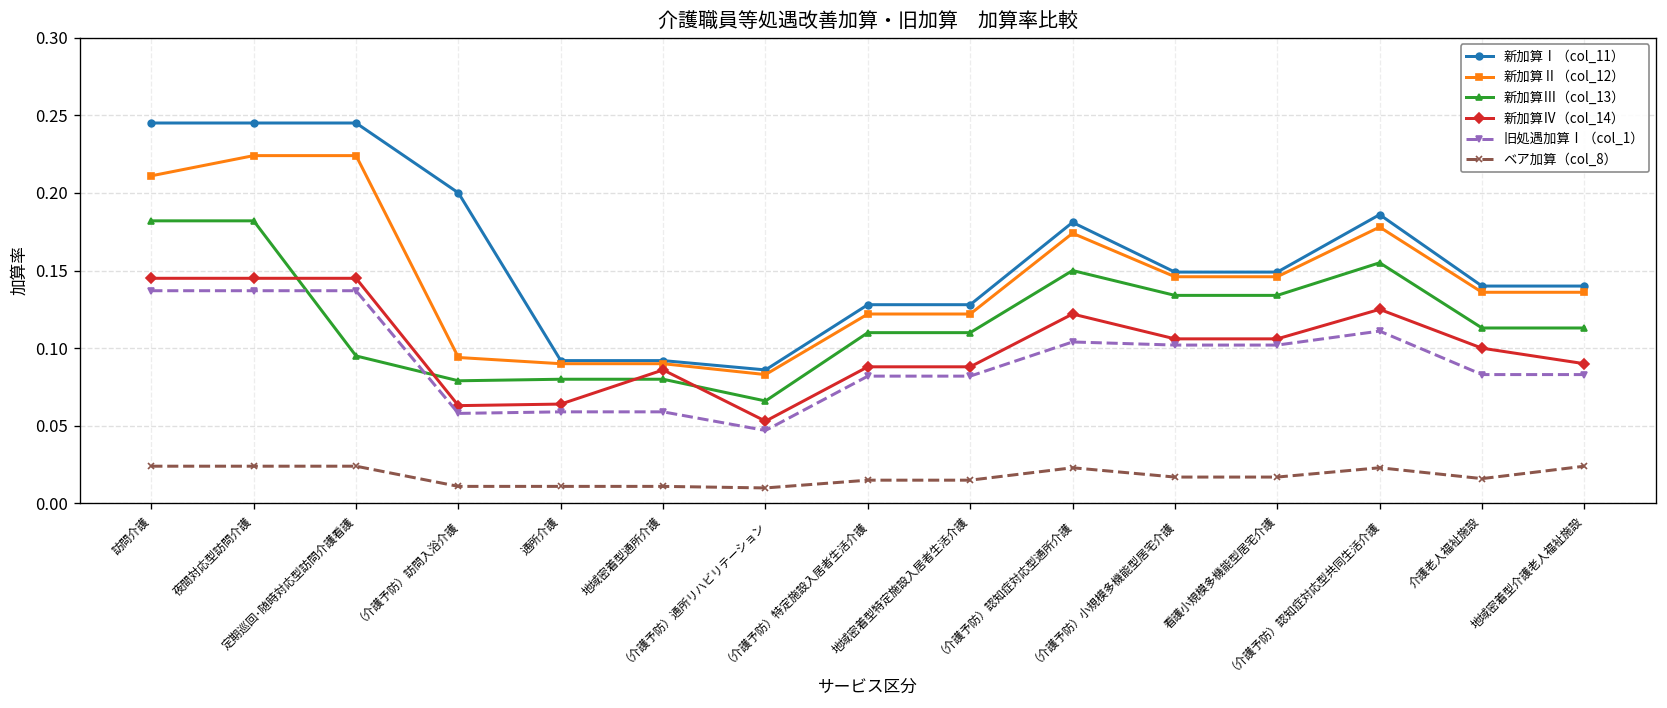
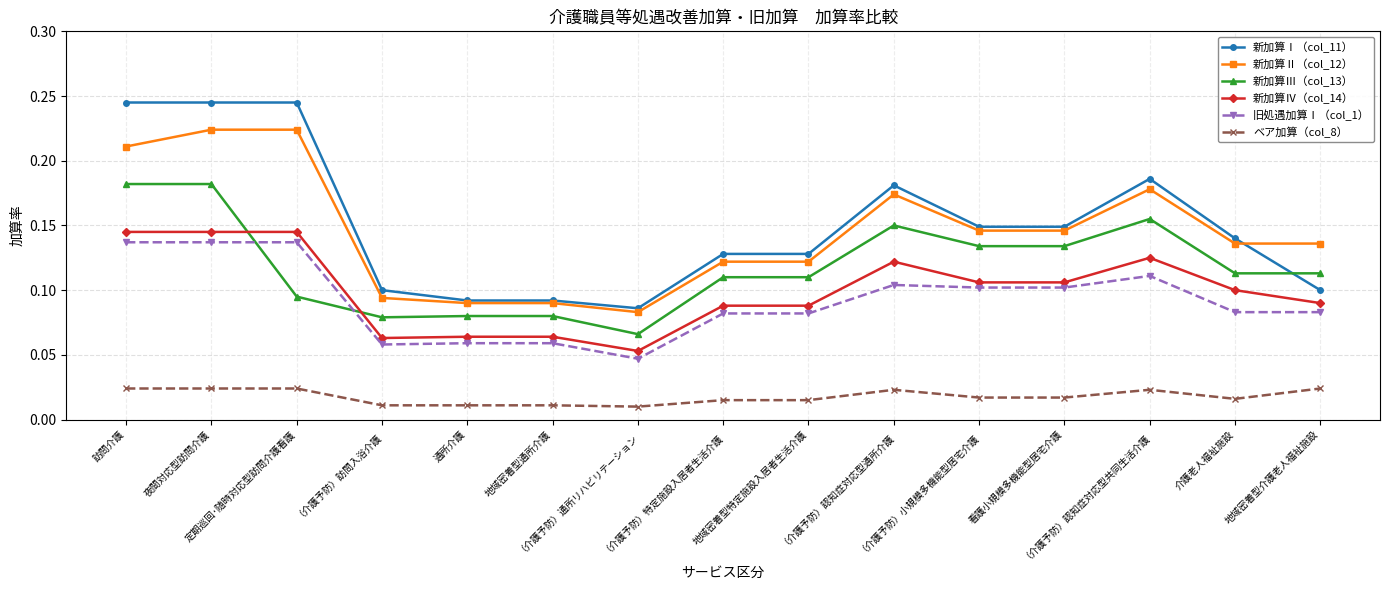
新加算Ⅰ（col_11）, （介護予防）訪問入浴介護: 0.2 -> 0.1
新加算Ⅳ（col_14）, 地域密着型通所介護: 0.086 -> 0.064
新加算Ⅰ（col_11）, 地域密着型介護老人福祉施設: 0.14 -> 0.10
